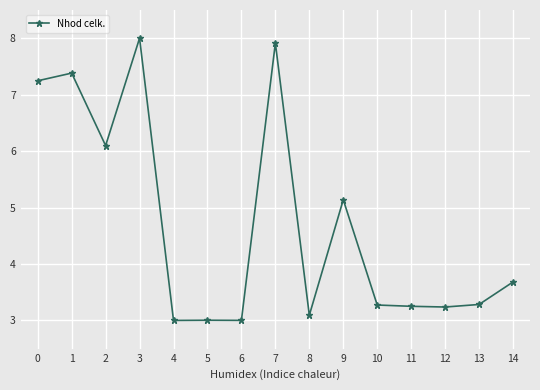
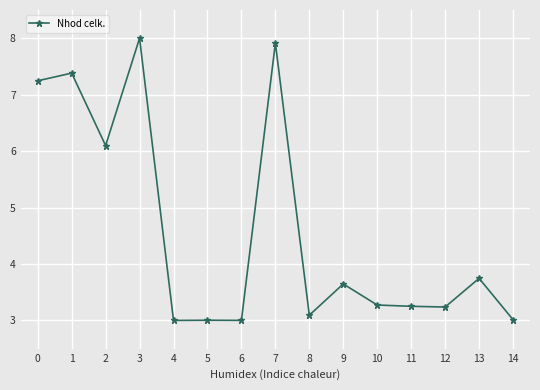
9: 5.1 -> 3.6
13: 3.3 -> 3.7
14: 3.7 -> 3.0
